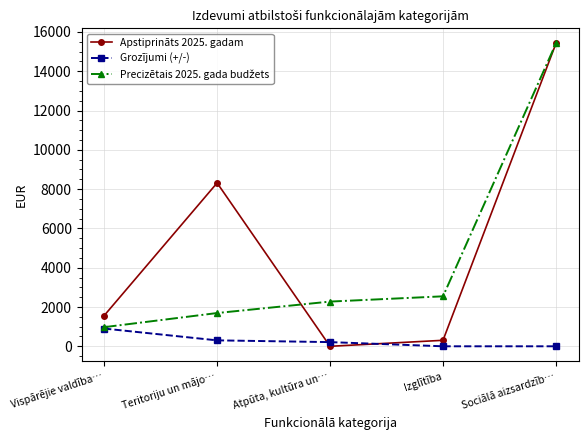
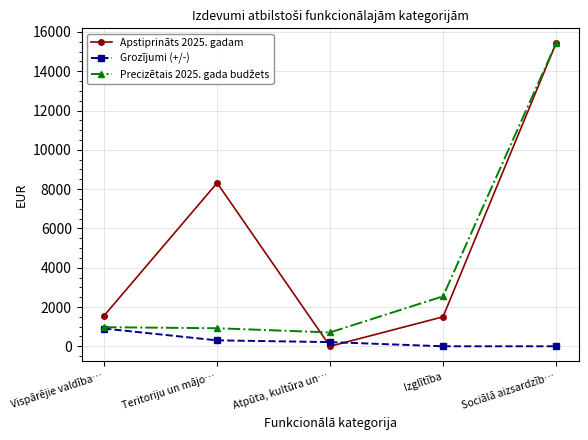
Precizētais 2025. gada budžets, Teritoriju un mājo…: 1700 -> 900
Precizētais 2025. gada budžets, Atpūta, kultūra un…: 2300 -> 700
Apstiprināts 2025. gadam, Izglītība: 300 -> 1500
